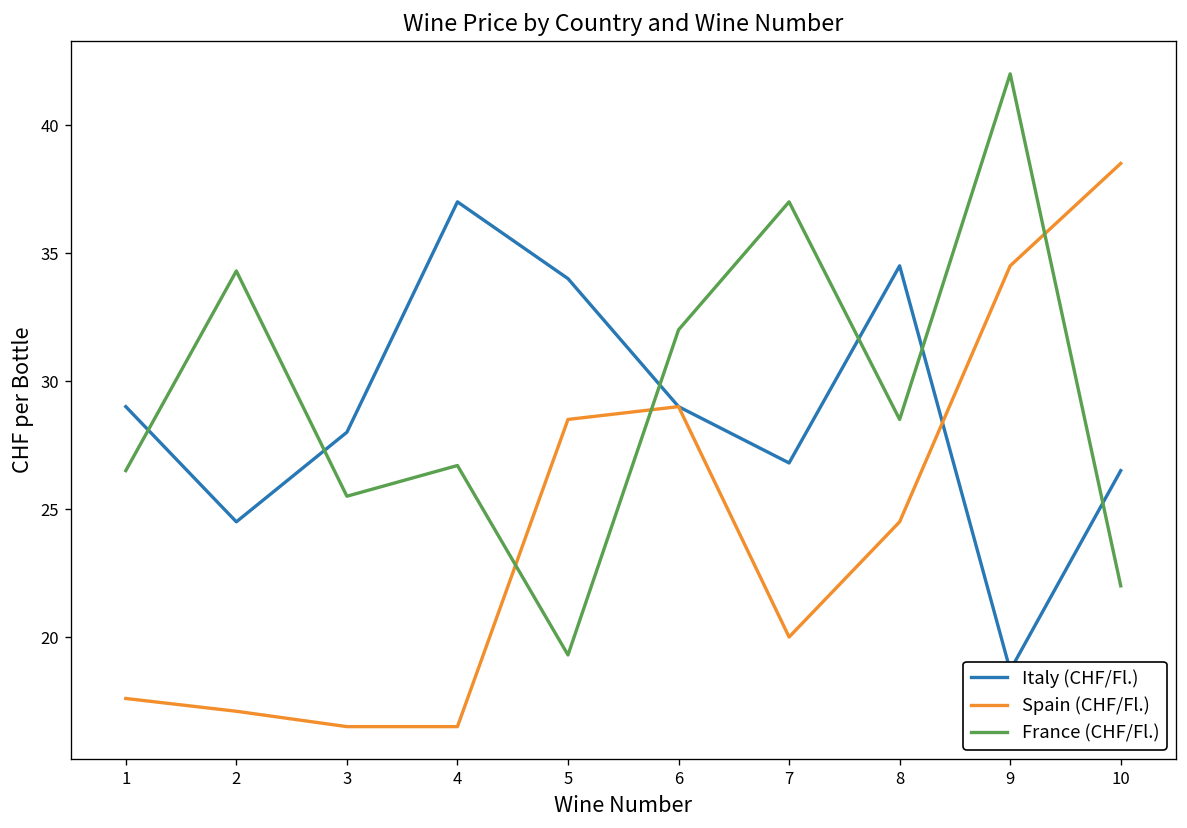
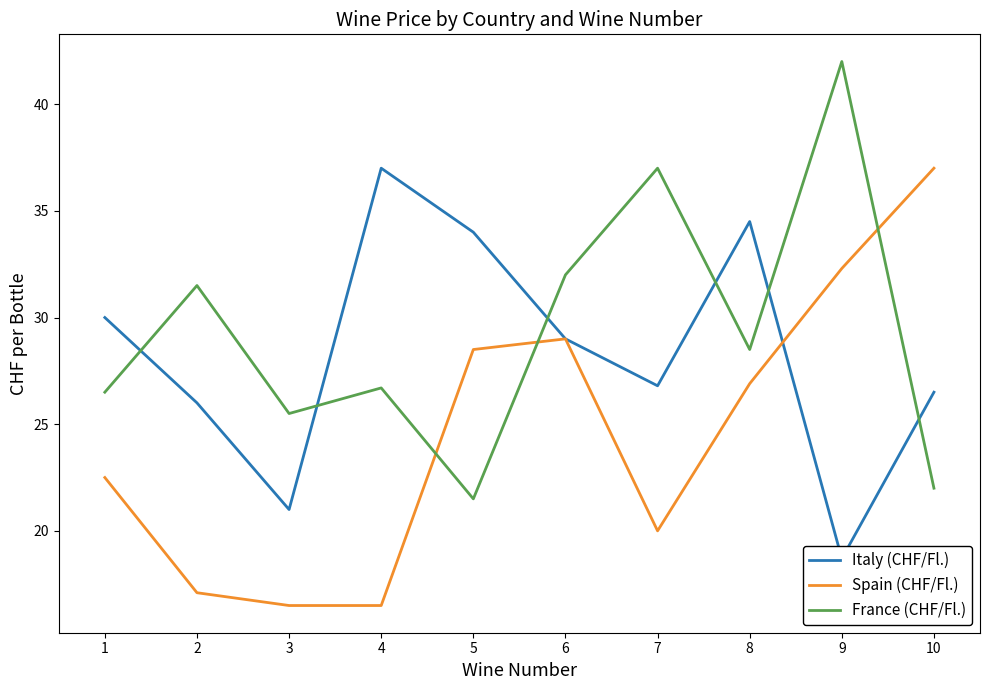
Italy (CHF/Fl.), 1: 29 -> 30
Spain (CHF/Fl.), 1: 17.6 -> 22.5
Italy (CHF/Fl.), 2: 24.5 -> 26.0
France (CHF/Fl.), 2: 34.3 -> 31.5
Italy (CHF/Fl.), 3: 28 -> 21
France (CHF/Fl.), 5: 19.3 -> 21.5
Spain (CHF/Fl.), 8: 24.5 -> 26.9
Spain (CHF/Fl.), 9: 34.5 -> 32.3
Spain (CHF/Fl.), 10: 38.5 -> 37.0
